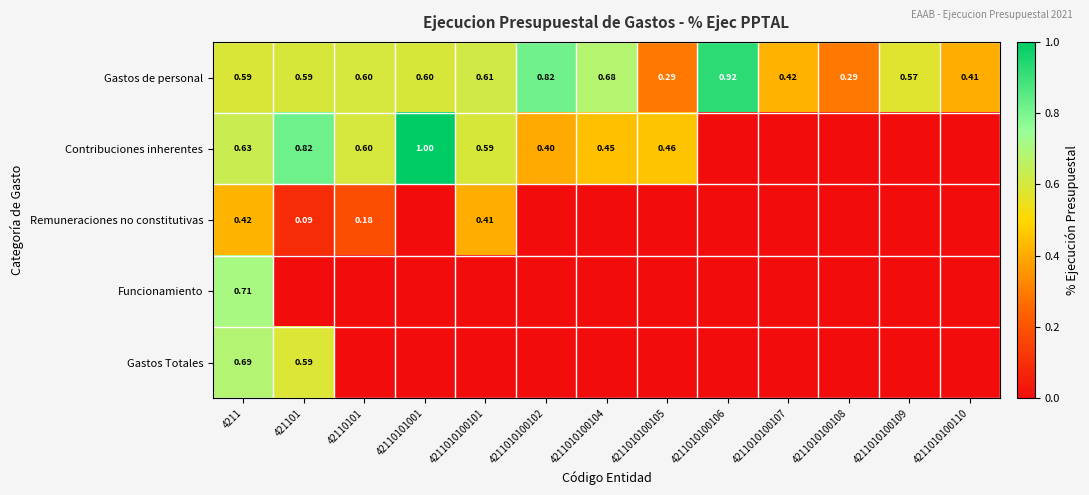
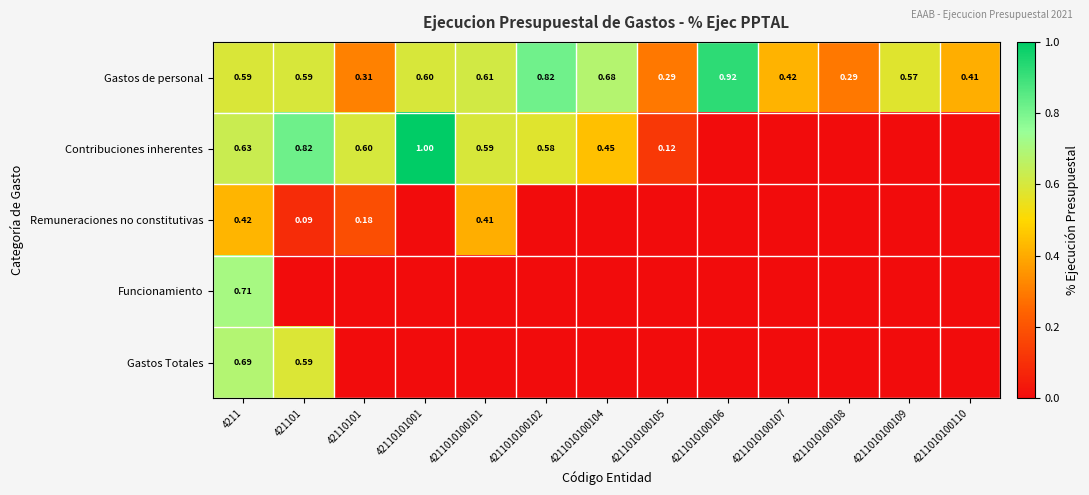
Gastos de personal, 42110101: 0.60 -> 0.31
Contribuciones inherentes, 4211010100102: 0.40 -> 0.58
Contribuciones inherentes, 4211010100105: 0.46 -> 0.12
